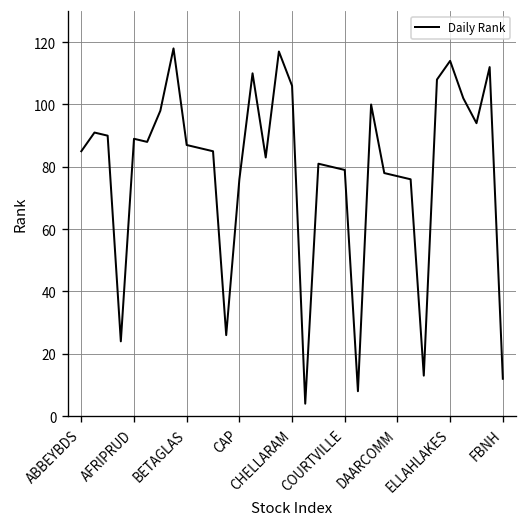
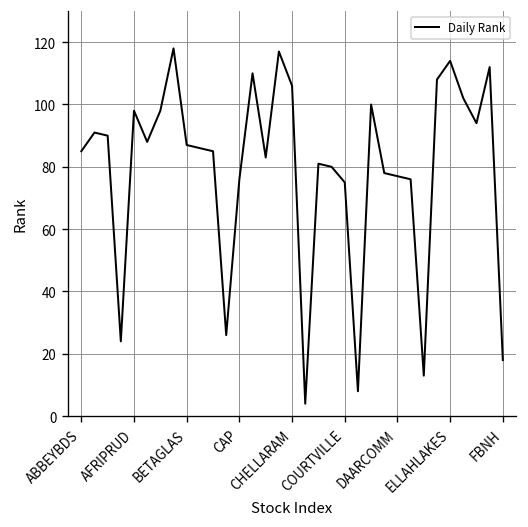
AFRIPRUD: 89 -> 98
COURTVILLE: 79 -> 75
FBNH: 12 -> 18
